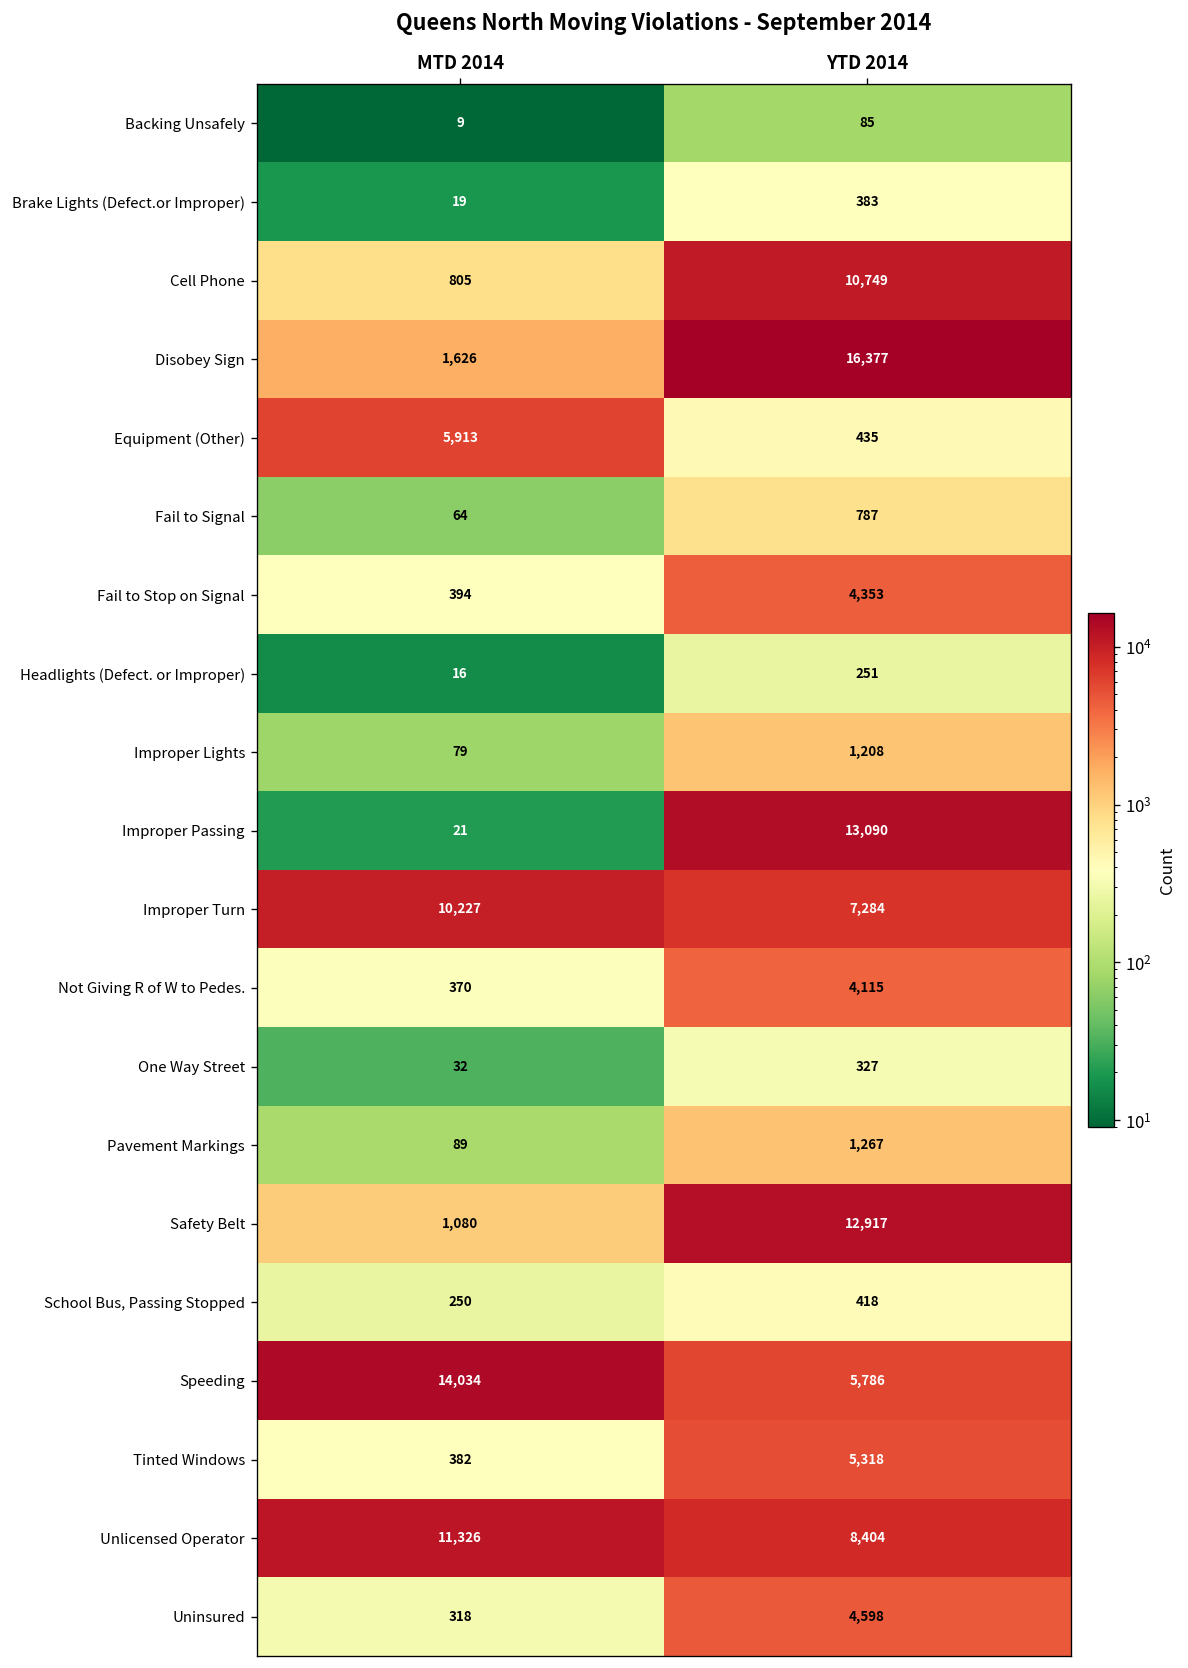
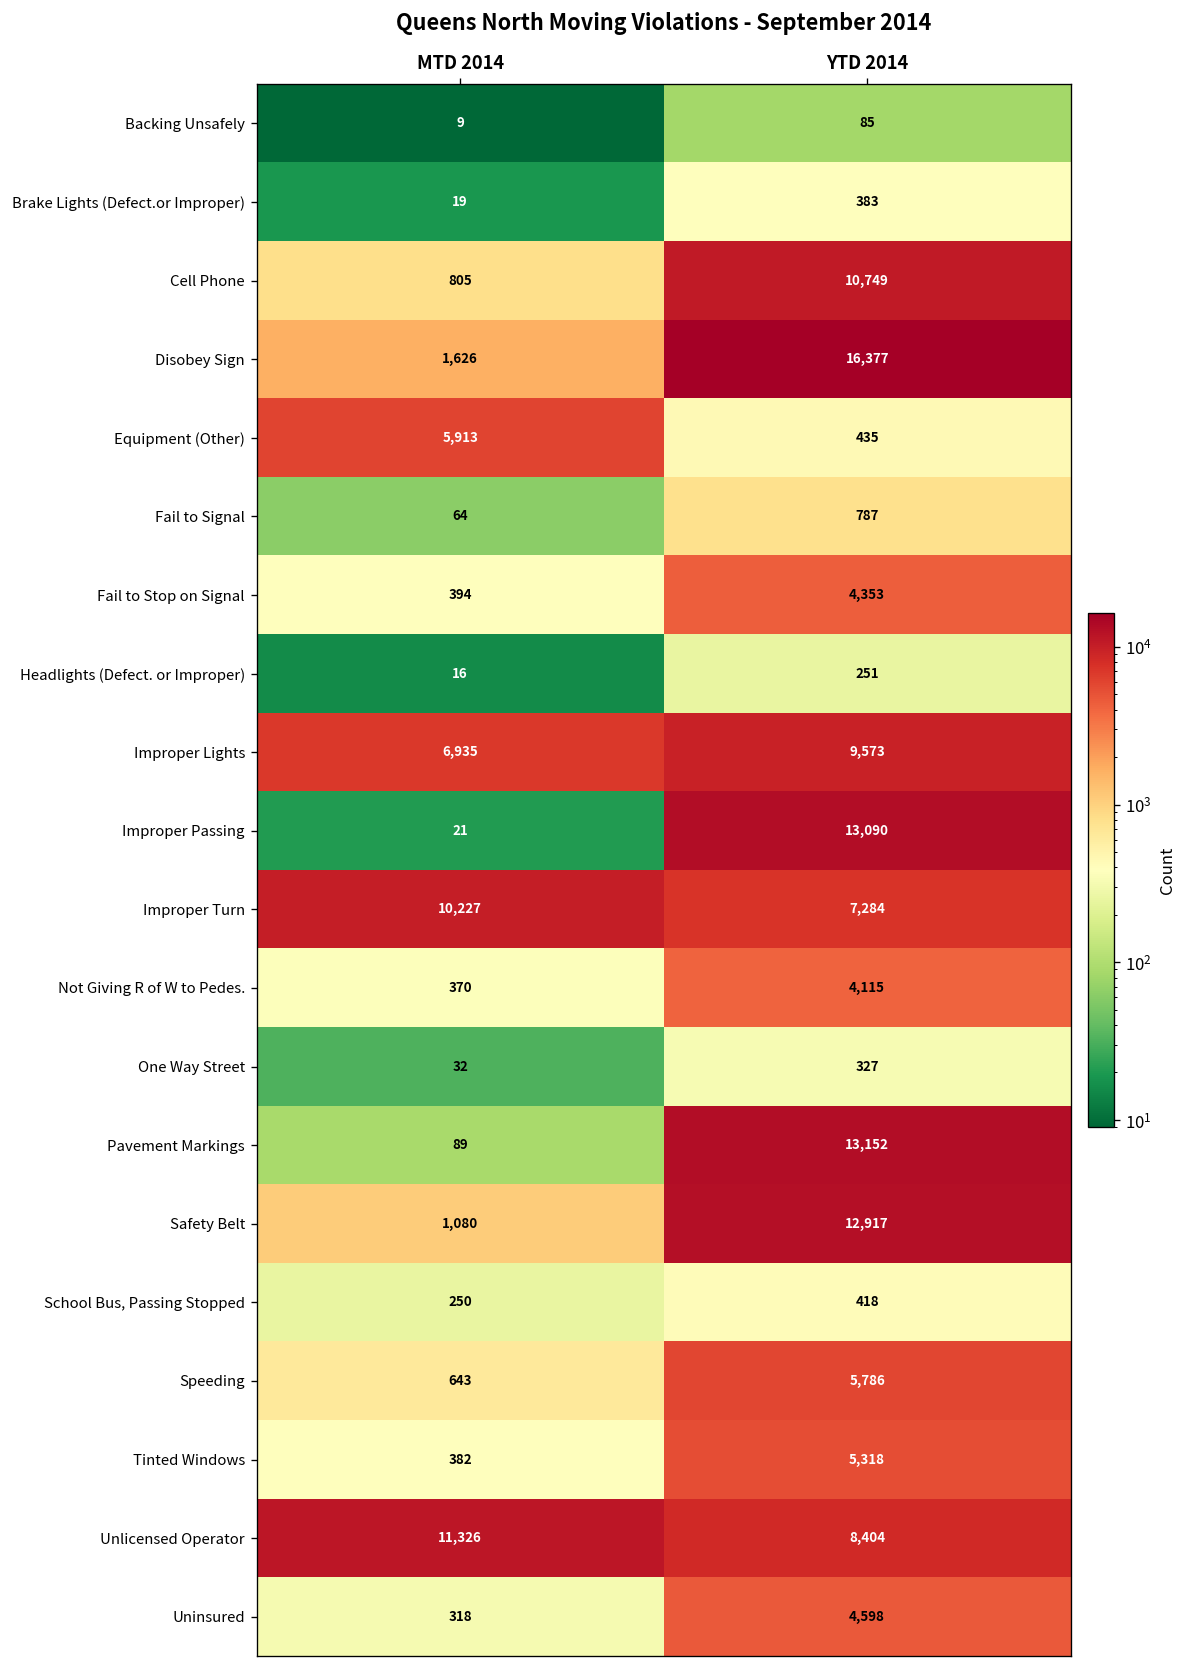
Improper Lights, MTD 2014: 79 -> 6,935
Improper Lights, YTD 2014: 1,208 -> 9,573
Pavement Markings, YTD 2014: 1,267 -> 13,152
Speeding, MTD 2014: 14,034 -> 643
